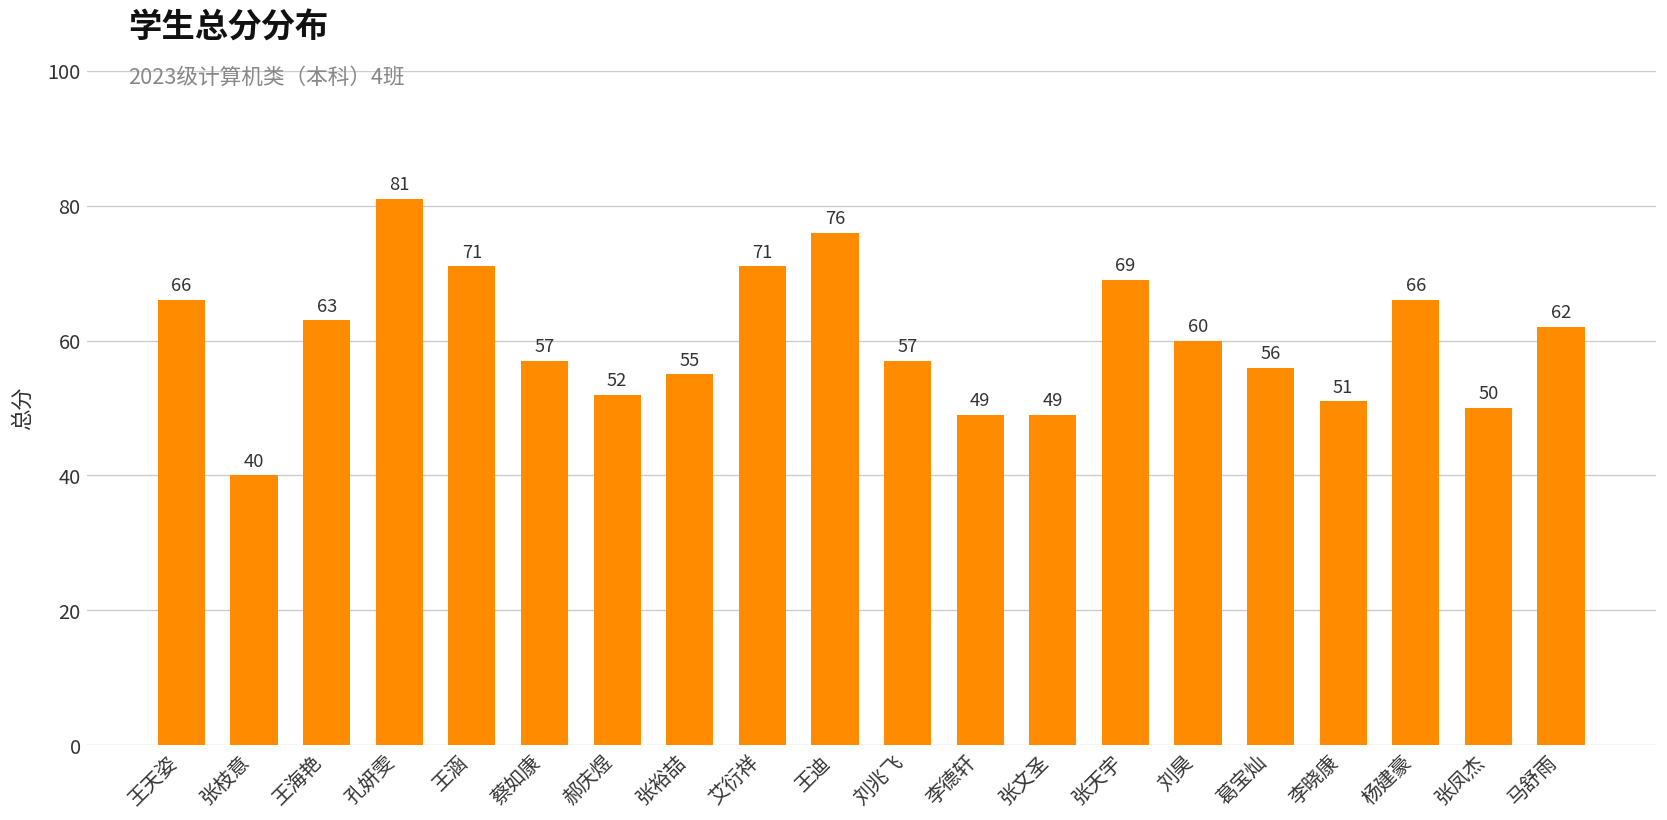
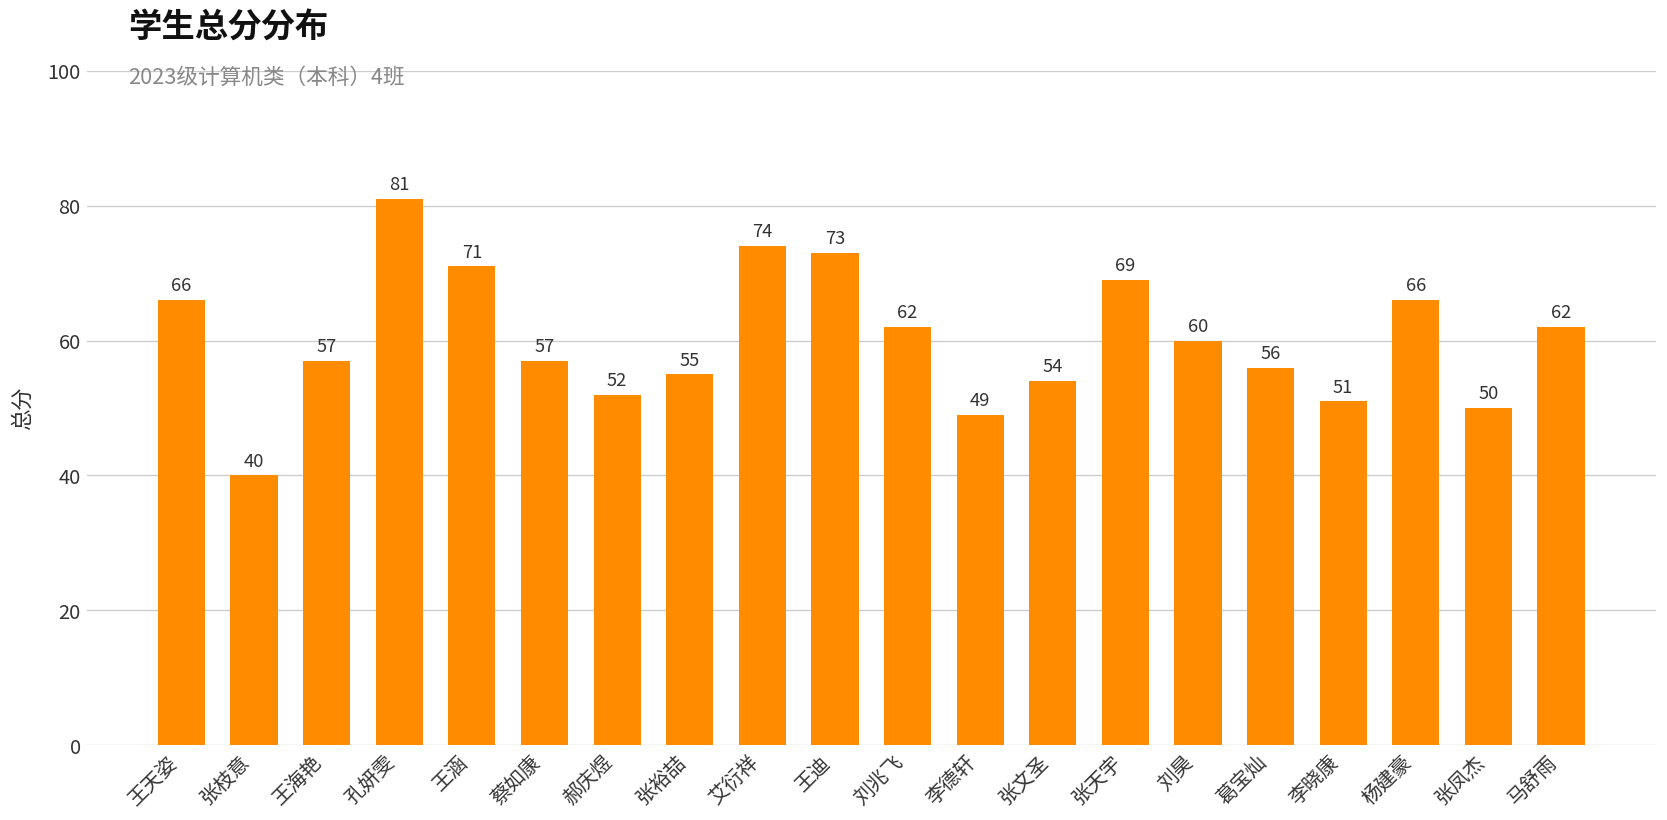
王海艳: 63 -> 57
艾衍祥: 71 -> 74
王迪: 76 -> 73
刘兆飞: 57 -> 62
张文圣: 49 -> 54
